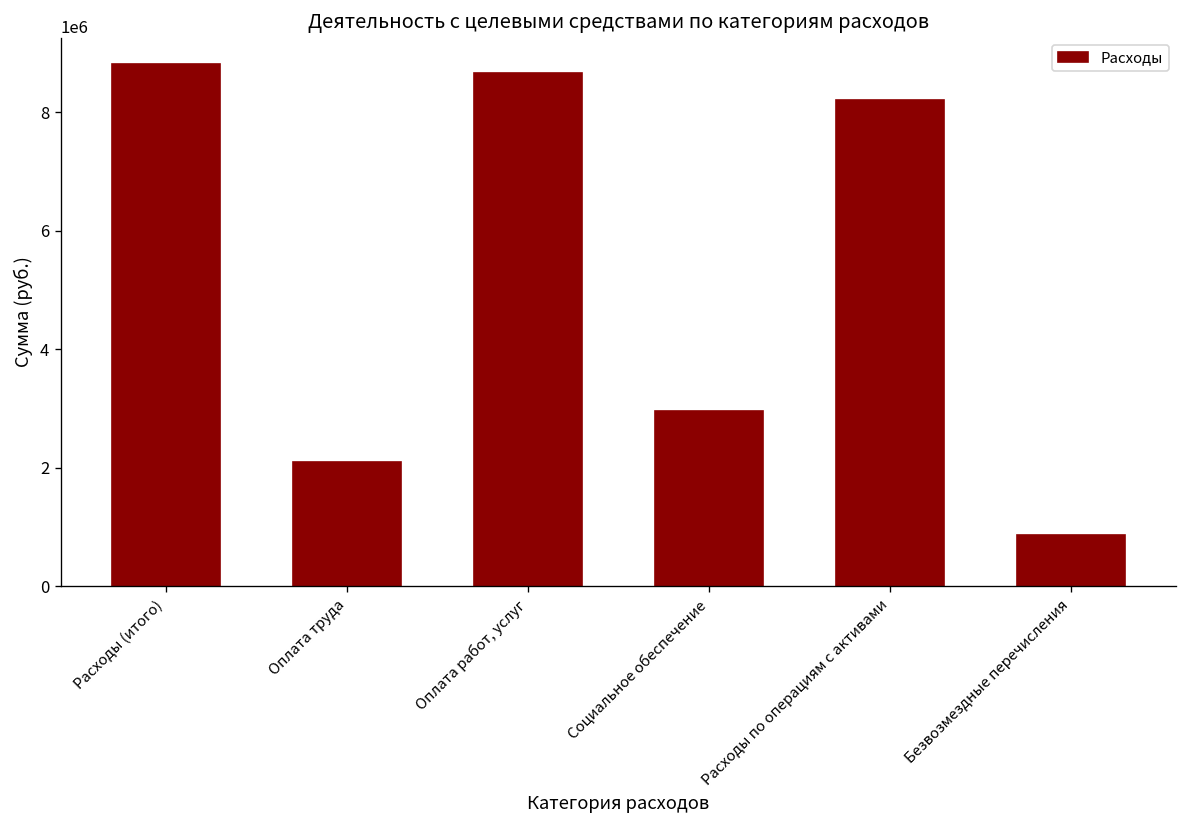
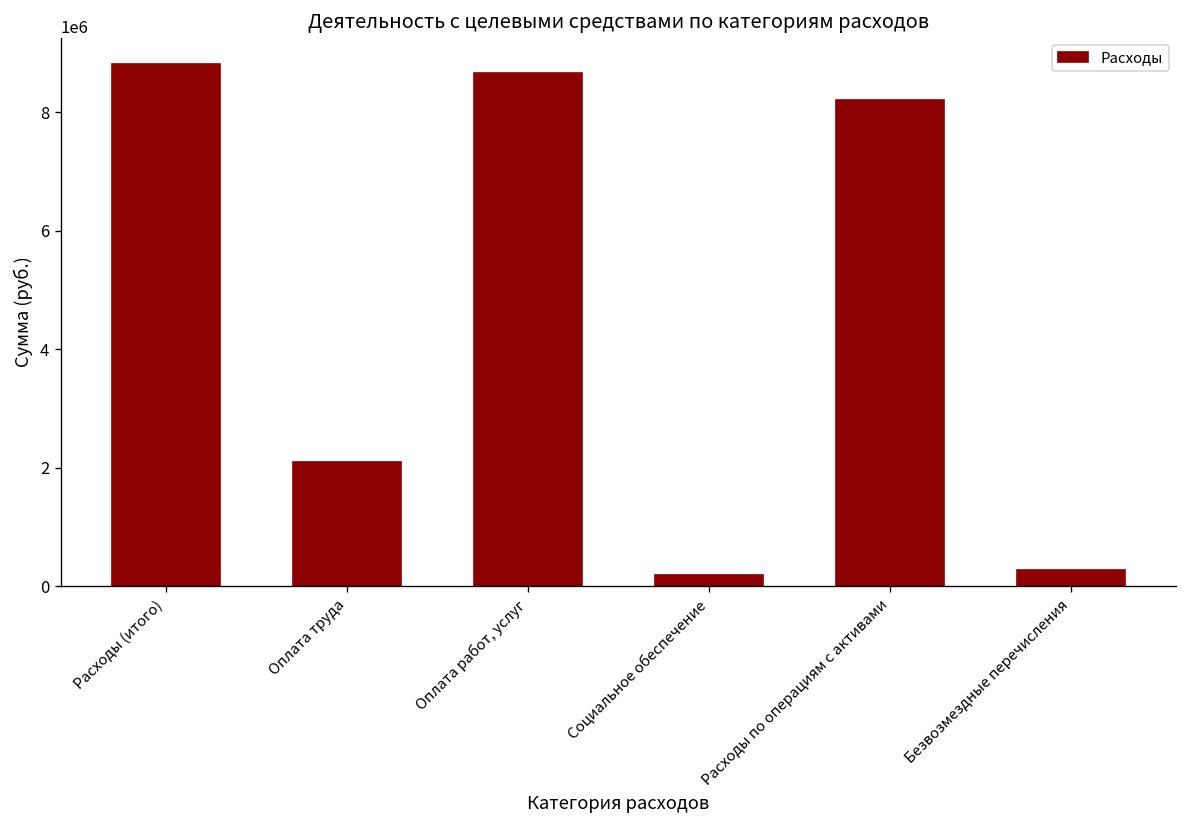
Социальное обеспечение: 3000000 -> 200000
Безвозмездные перечисления: 900000 -> 300000
